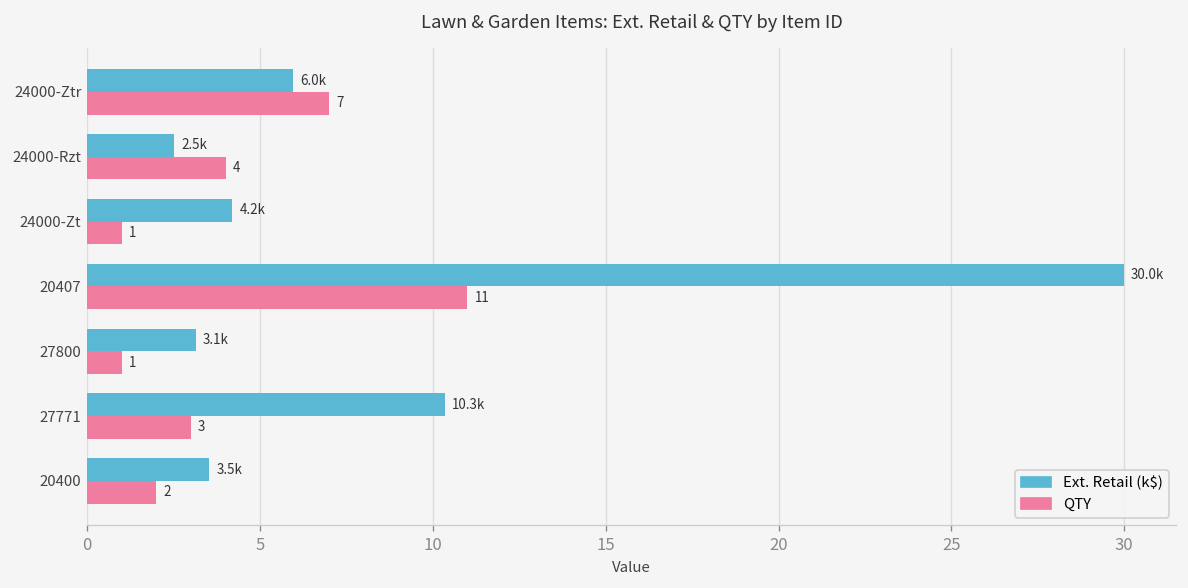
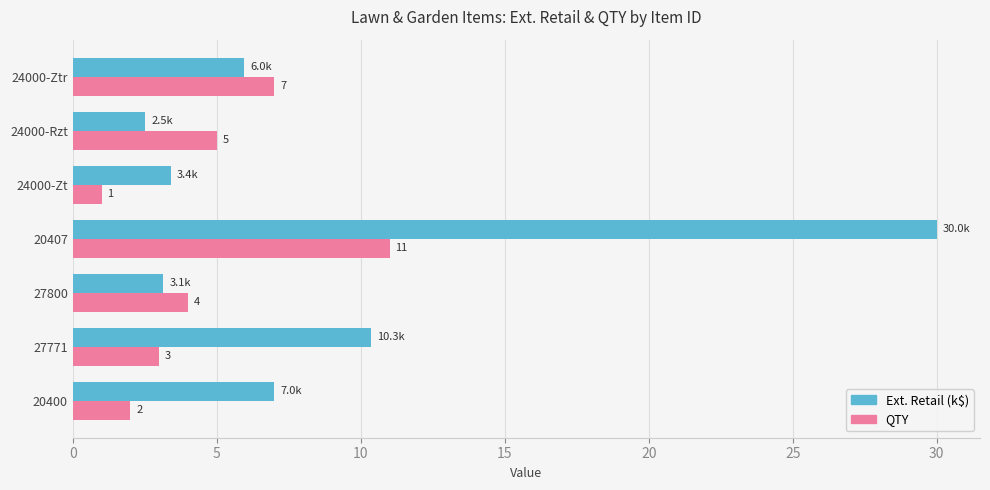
QTY, 24000-Rzt: 4 -> 5
Ext. Retail (k$), 24000-Zt: 4.2k -> 3.4k
QTY, 27800: 1 -> 4
Ext. Retail (k$), 20400: 3.5k -> 7.0k
